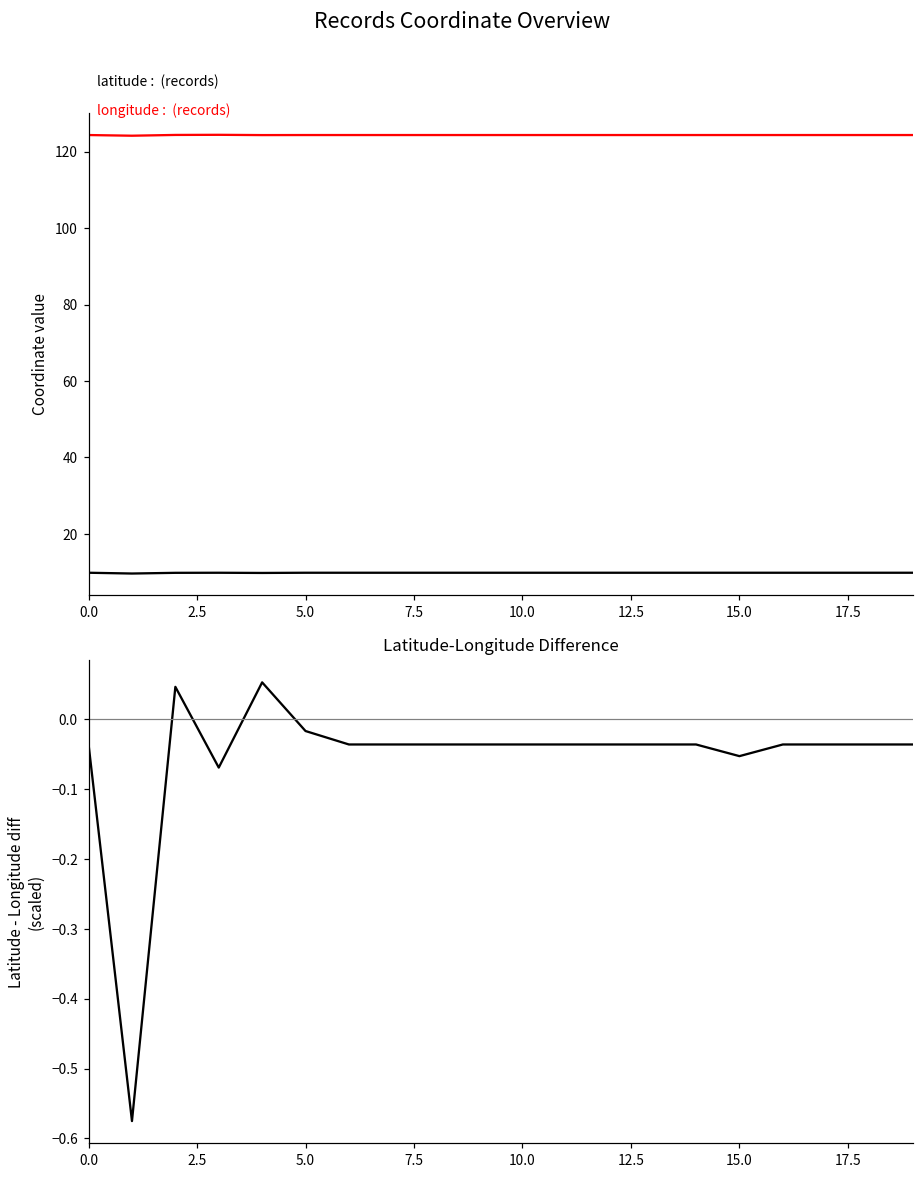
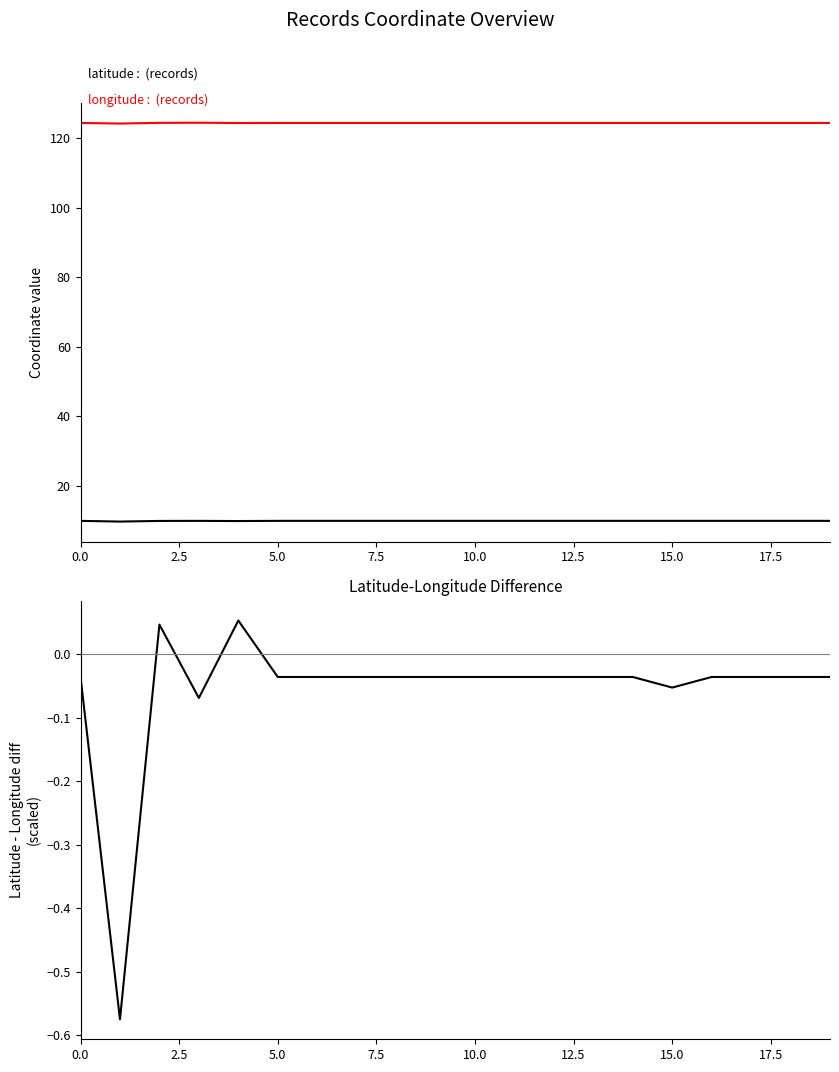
Latitude-Longitude Difference, 5.0: -0.02 -> -0.04
